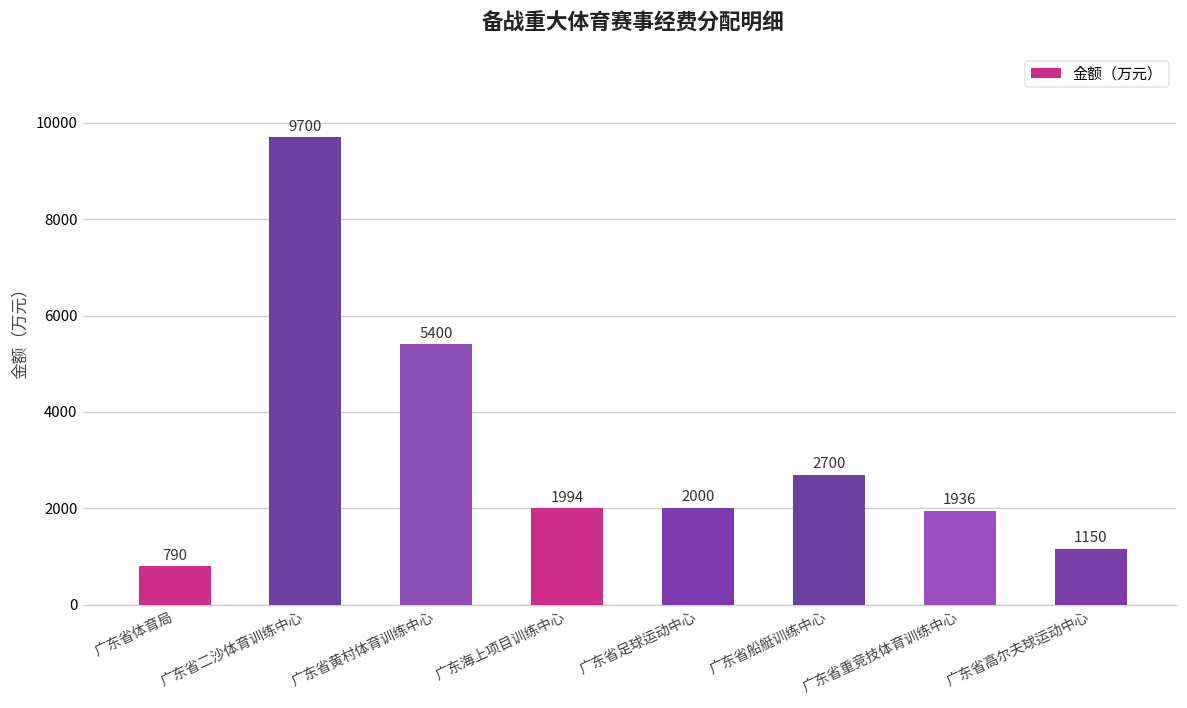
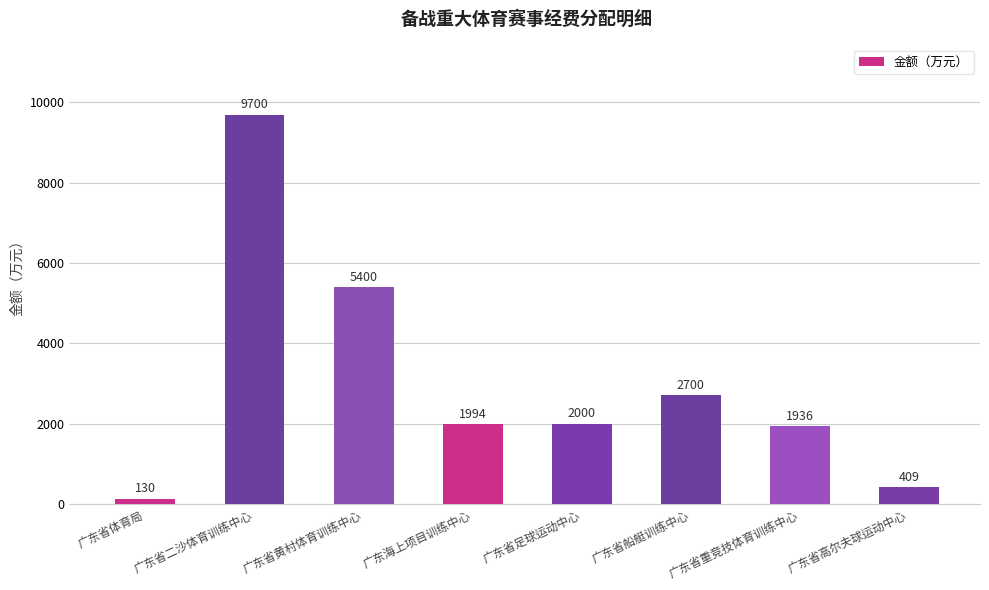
广东省体育局: 790 -> 130
广东省高尔夫球运动中心: 1150 -> 409
